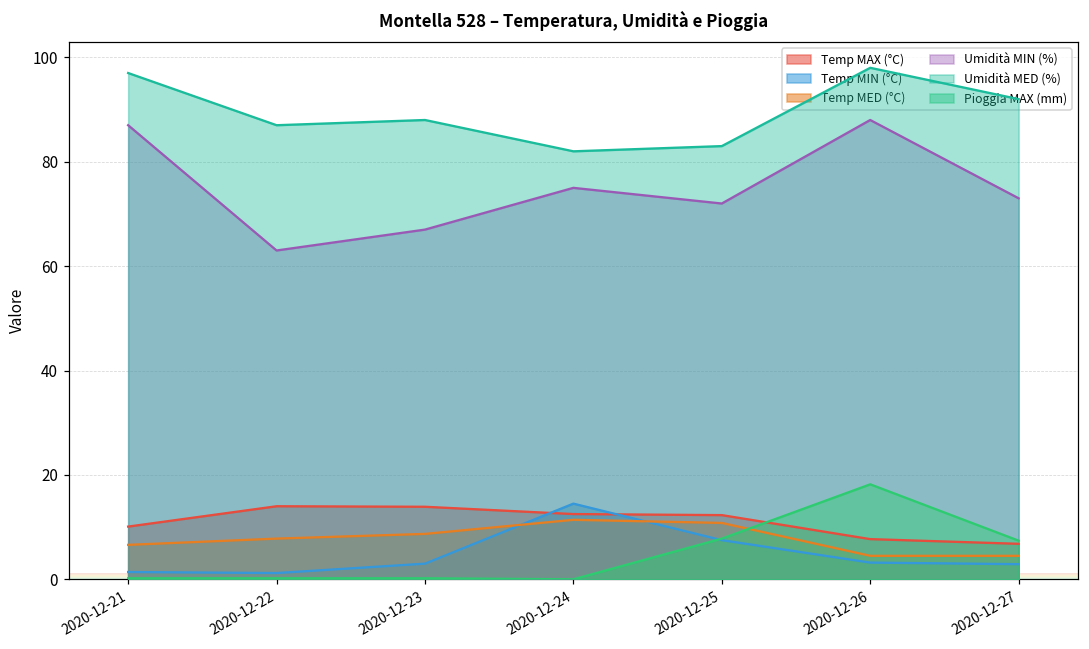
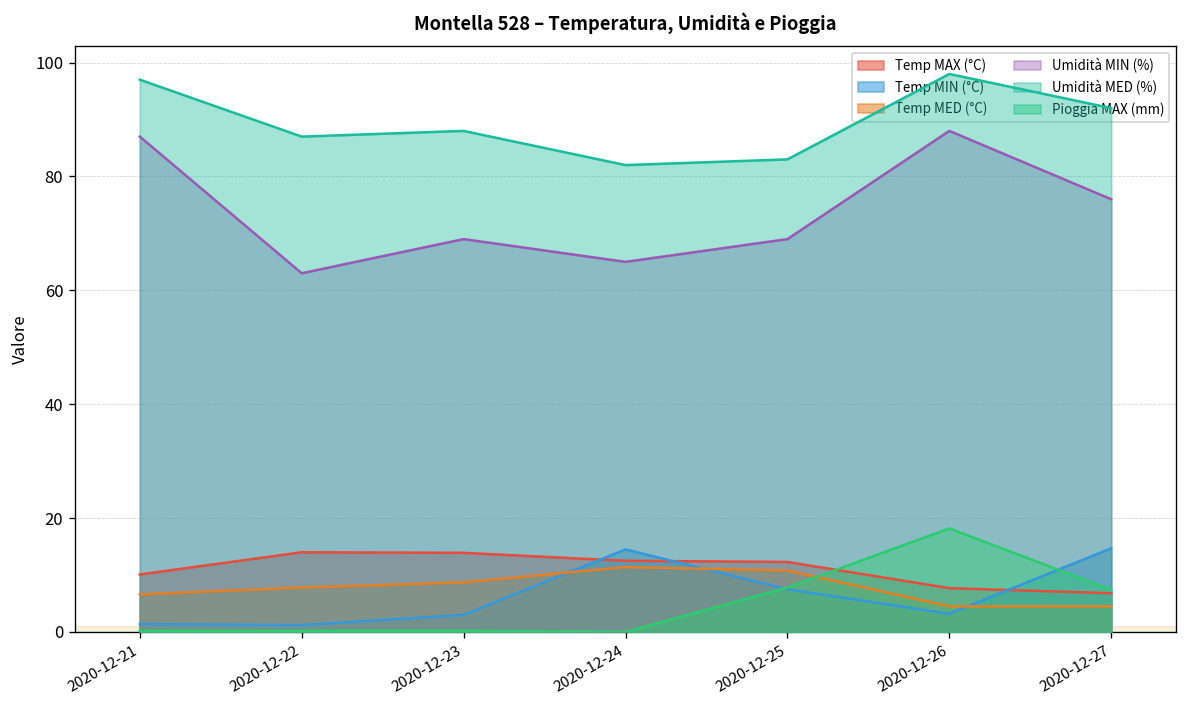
Umidità MIN (%), 2020-12-23: 67 -> 69
Umidità MIN (%), 2020-12-24: 75 -> 65
Umidità MIN (%), 2020-12-25: 72 -> 69
Temp MIN (°C), 2020-12-27: 3 -> 15
Umidità MIN (%), 2020-12-27: 73 -> 76
